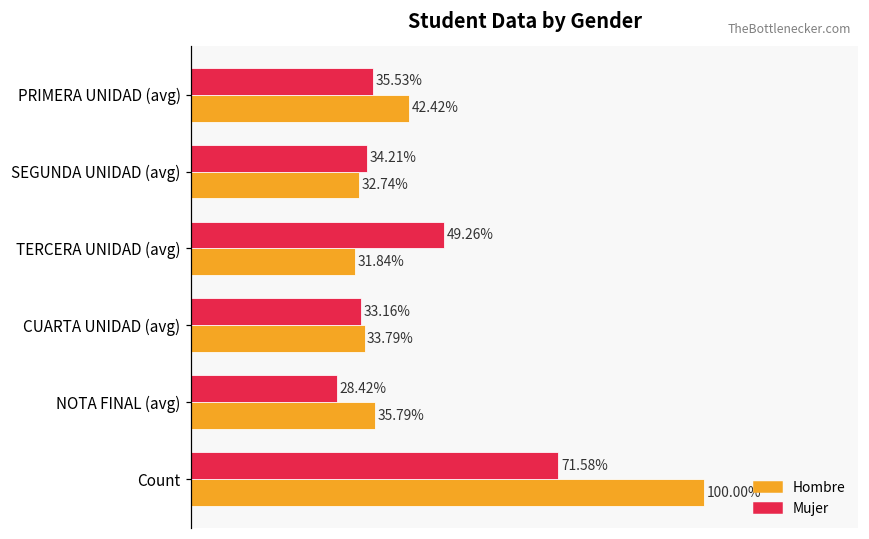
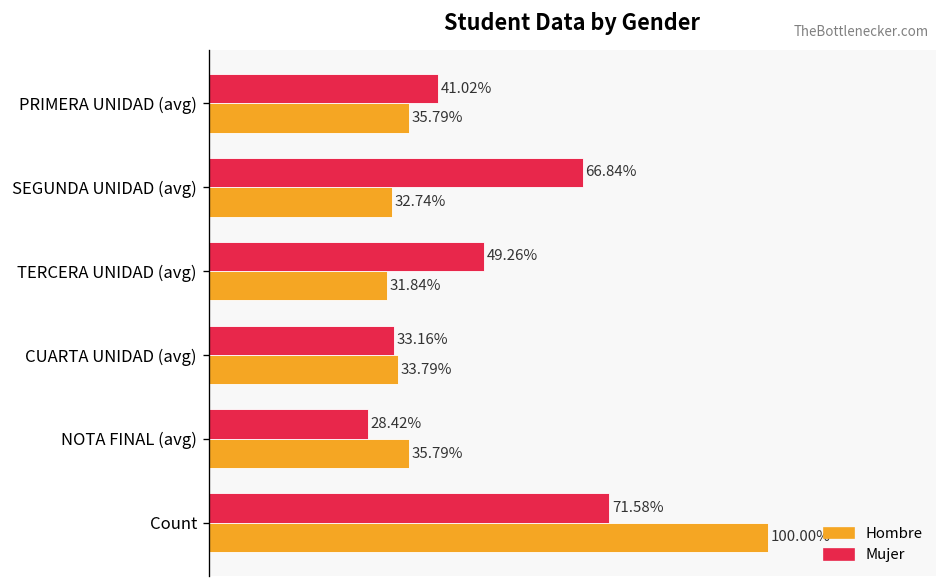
Mujer, PRIMERA UNIDAD (avg): 35.53% -> 41.02%
Hombre, PRIMERA UNIDAD (avg): 42.42% -> 35.79%
Mujer, SEGUNDA UNIDAD (avg): 34.21% -> 66.84%
